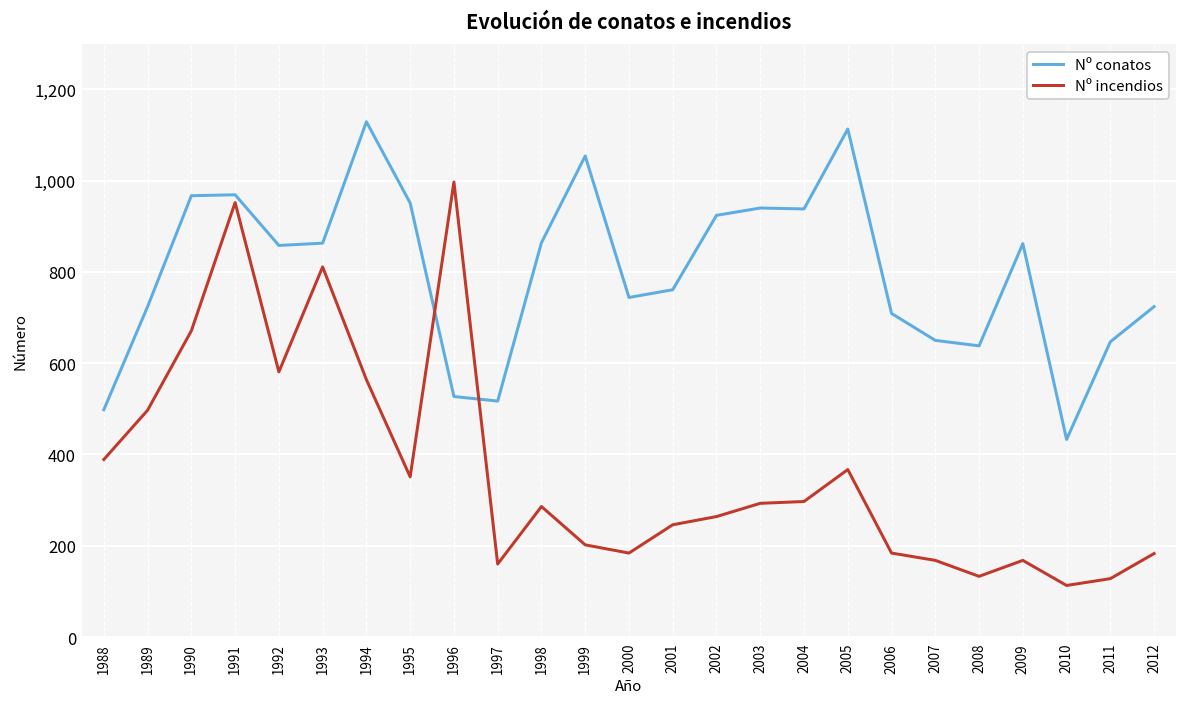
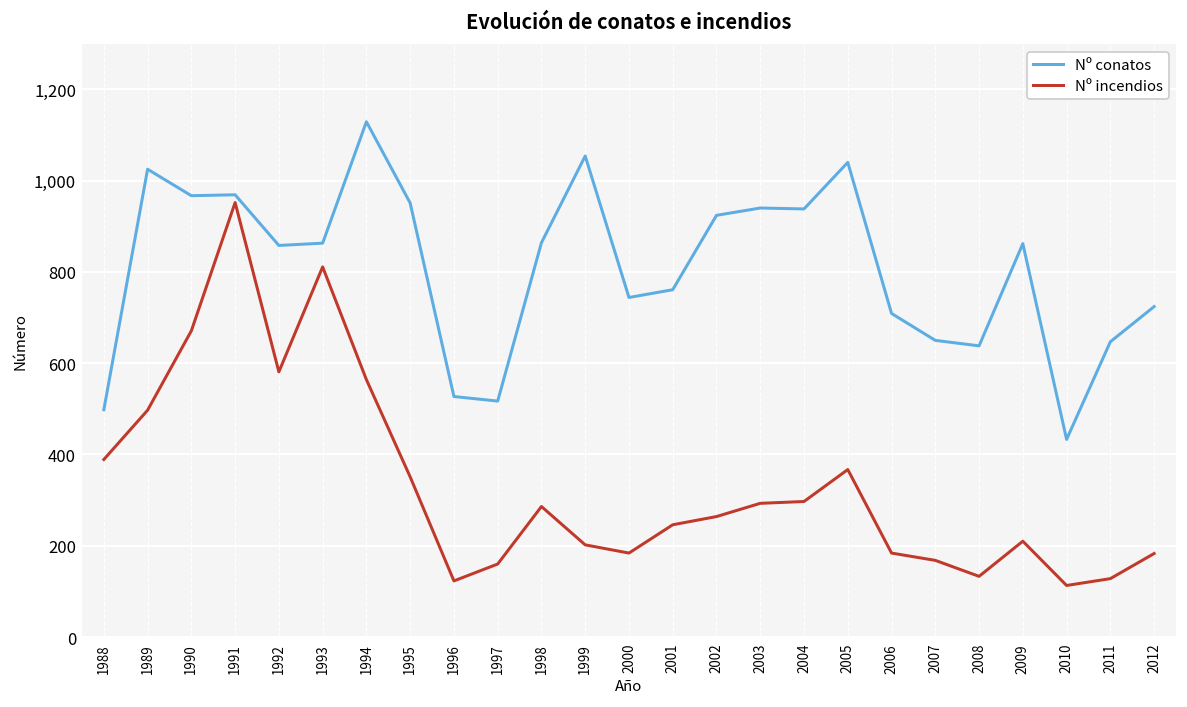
Nº conatos, 1989: 720 -> 1,030
Nº incendios, 1996: 1,000 -> 120
Nº conatos, 2005: 1,110 -> 1,040
Nº incendios, 2009: 170 -> 210
